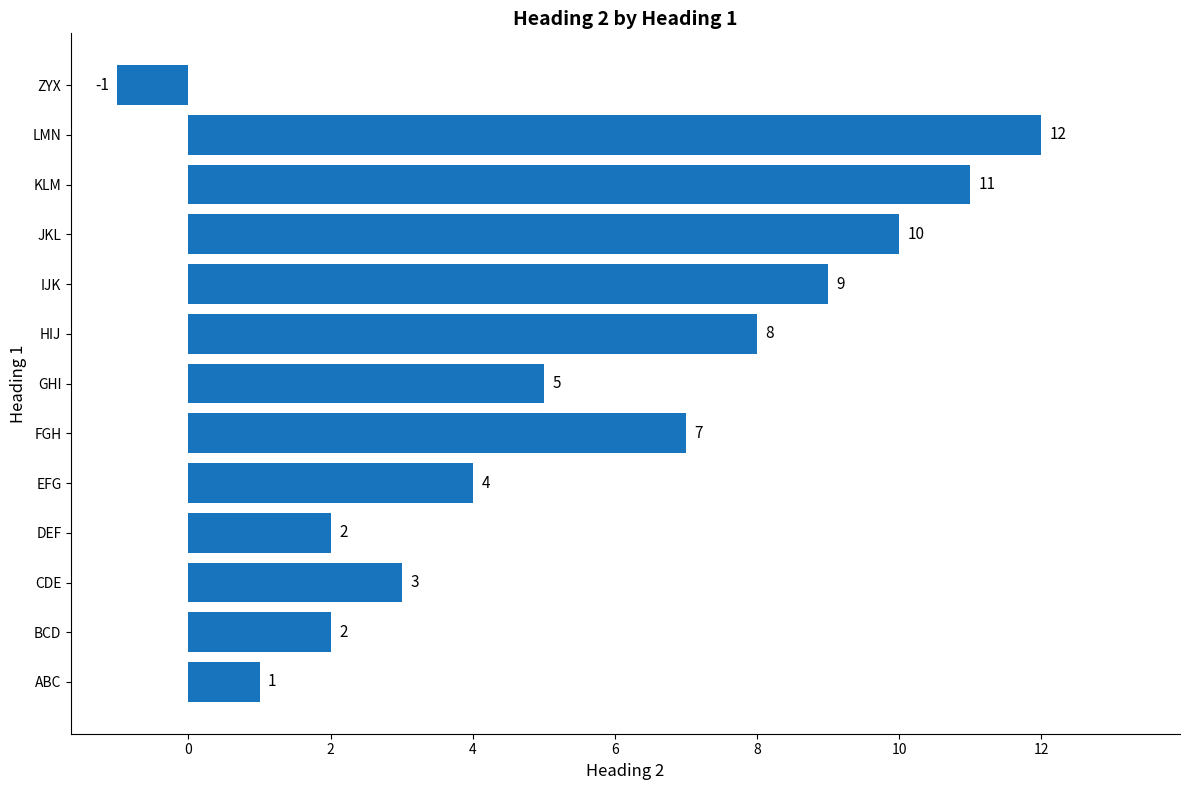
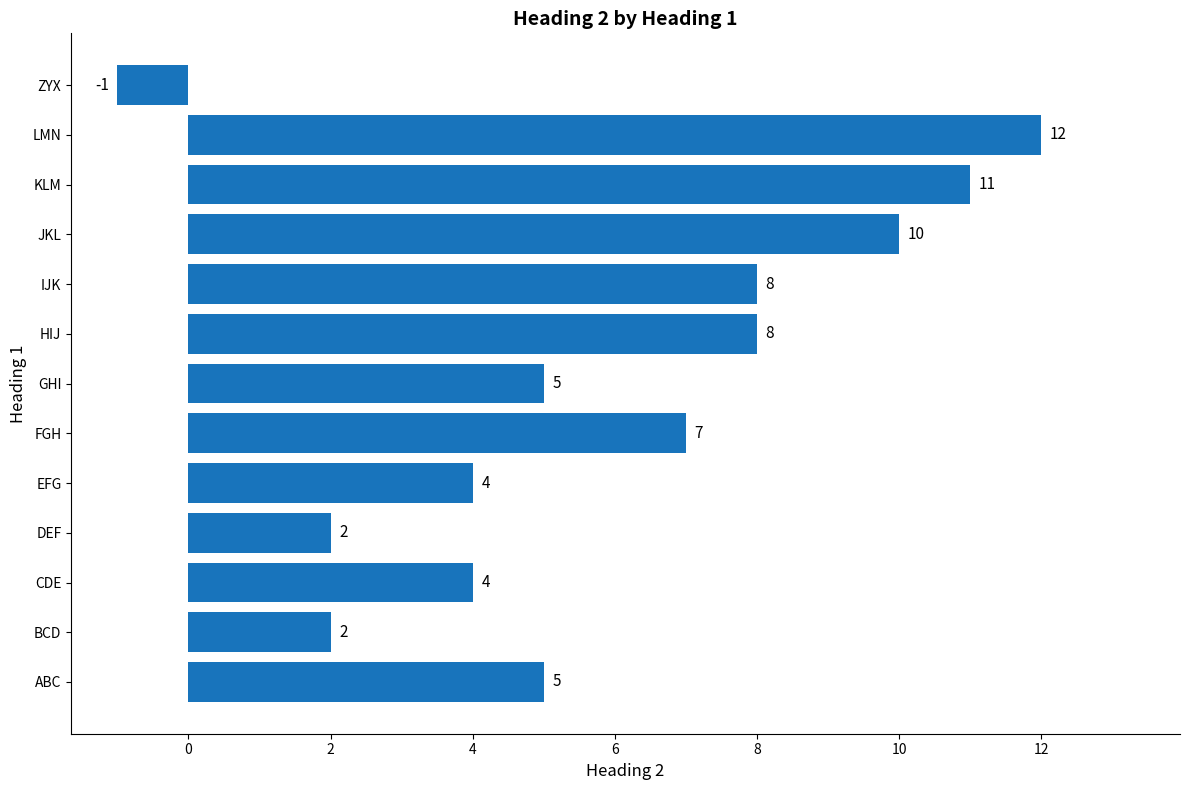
IJK: 9 -> 8
CDE: 3 -> 4
ABC: 1 -> 5
